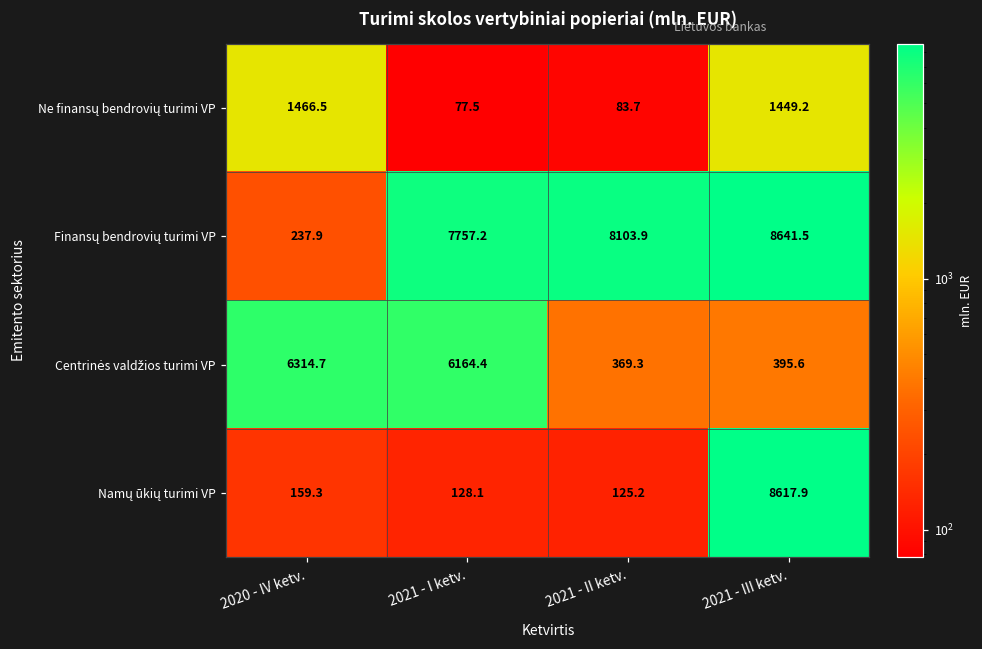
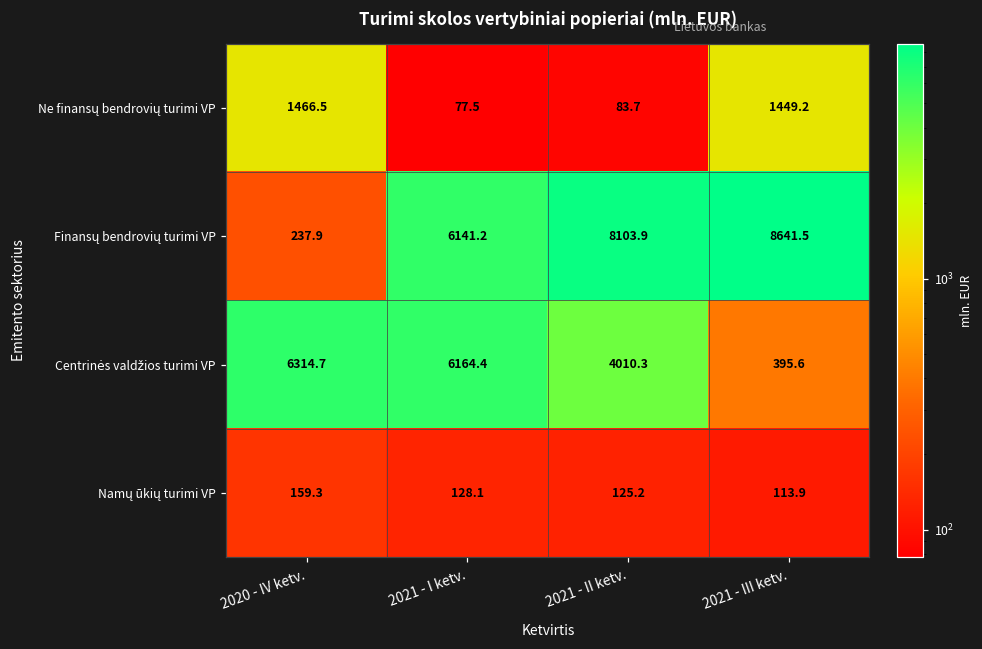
Finansų bendrovių turimi VP, 2021 - I ketv.: 7757.2 -> 6141.2
Centrinės valdžios turimi VP, 2021 - II ketv.: 369.3 -> 4010.3
Namų ūkių turimi VP, 2021 - III ketv.: 8617.9 -> 113.9
